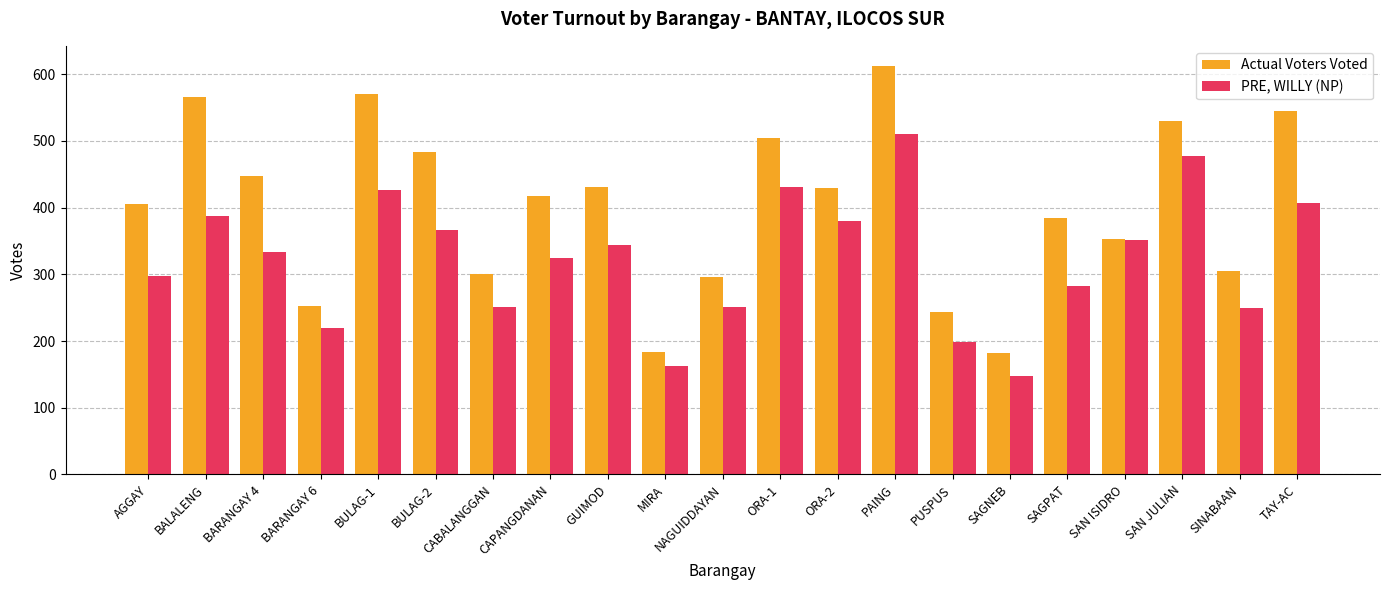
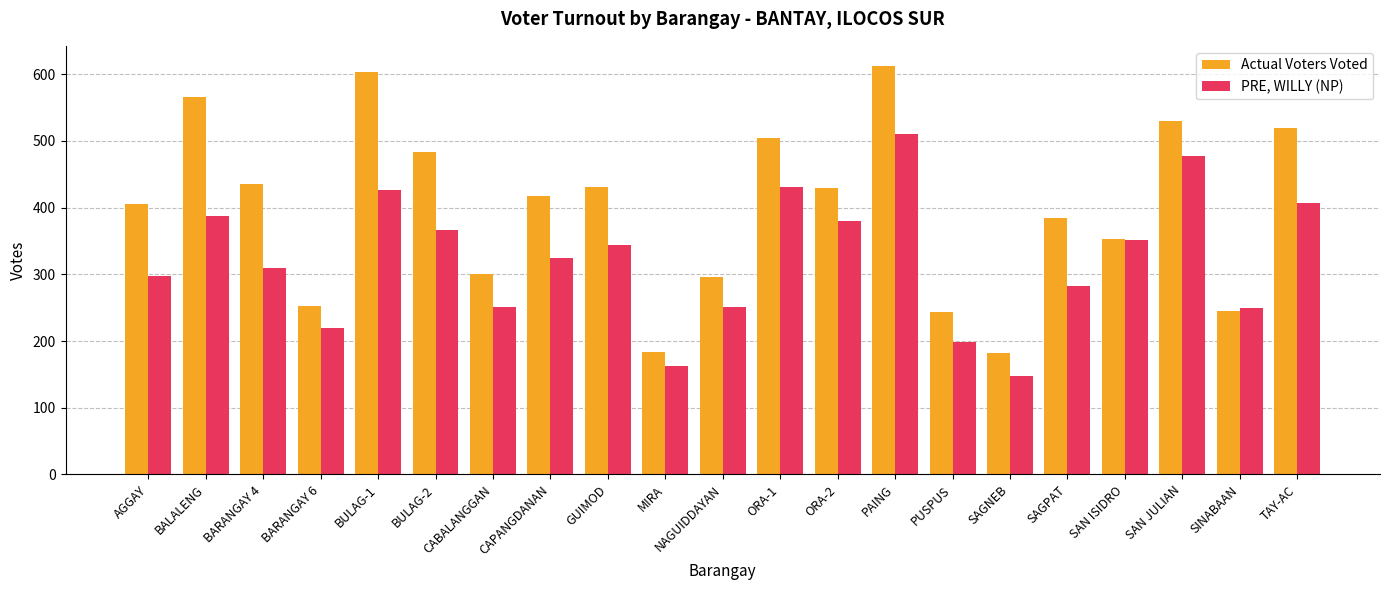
Actual Voters Voted, BARANGAY 4: 450 -> 440
PRE, WILLY (NP), BARANGAY 4: 330 -> 310
Actual Voters Voted, BULAG-1: 570 -> 600
Actual Voters Voted, SINABAAN: 310 -> 250
Actual Voters Voted, TAY-AC: 550 -> 520
